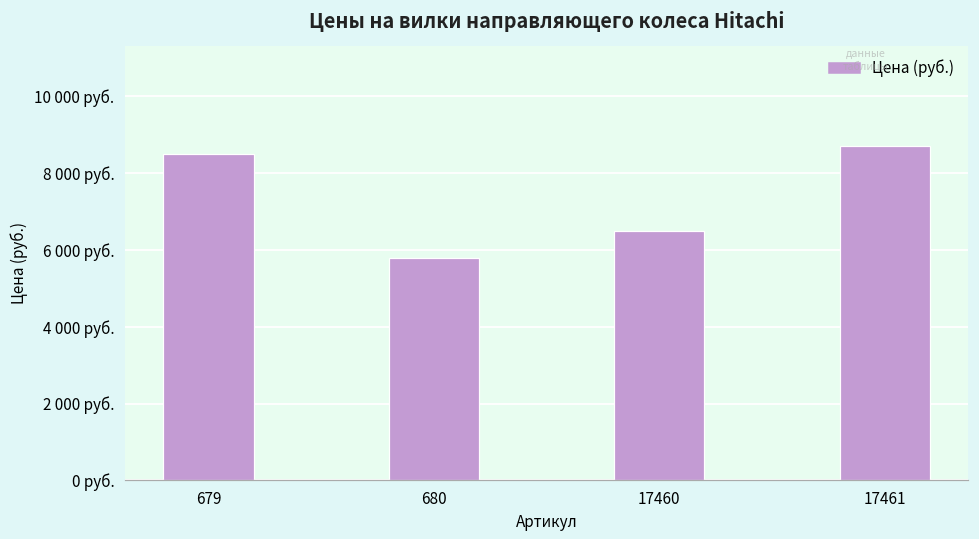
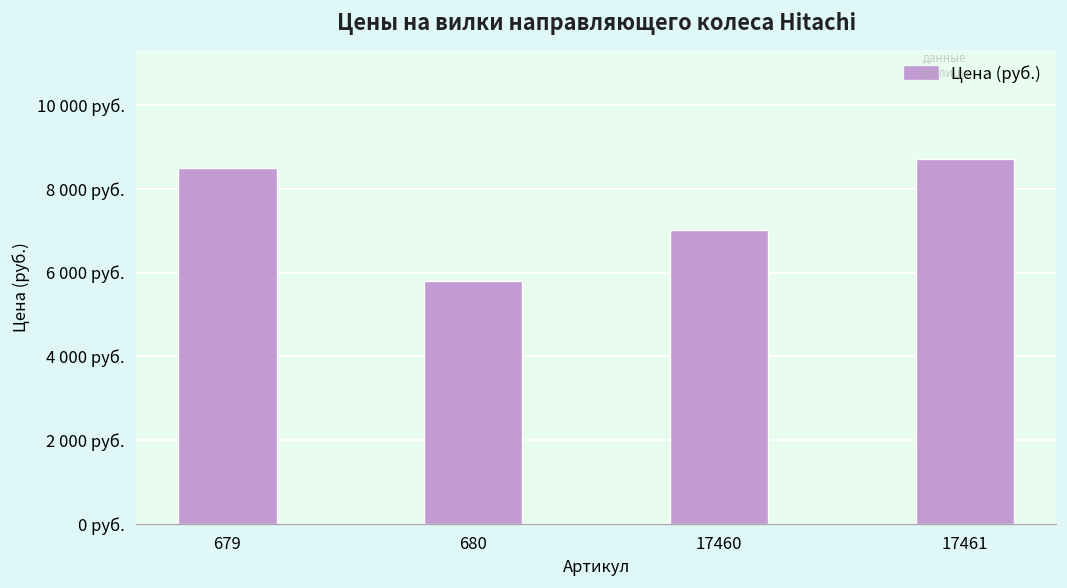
17460: 6500 руб. -> 7000 руб.
